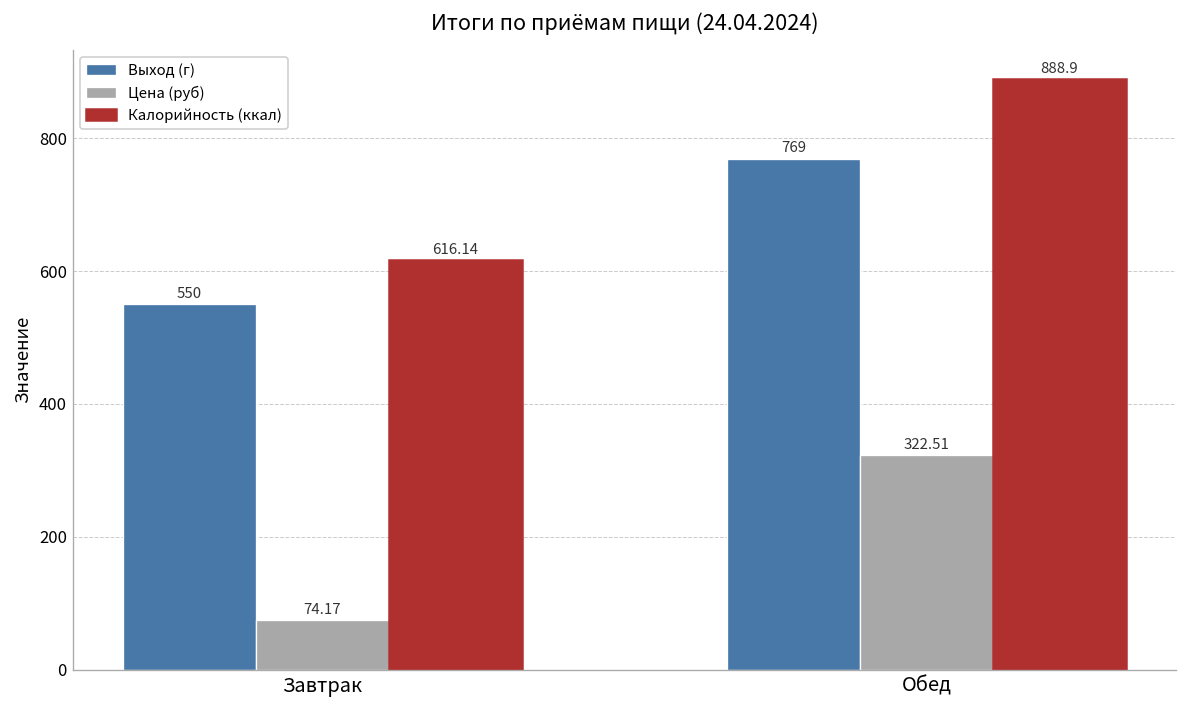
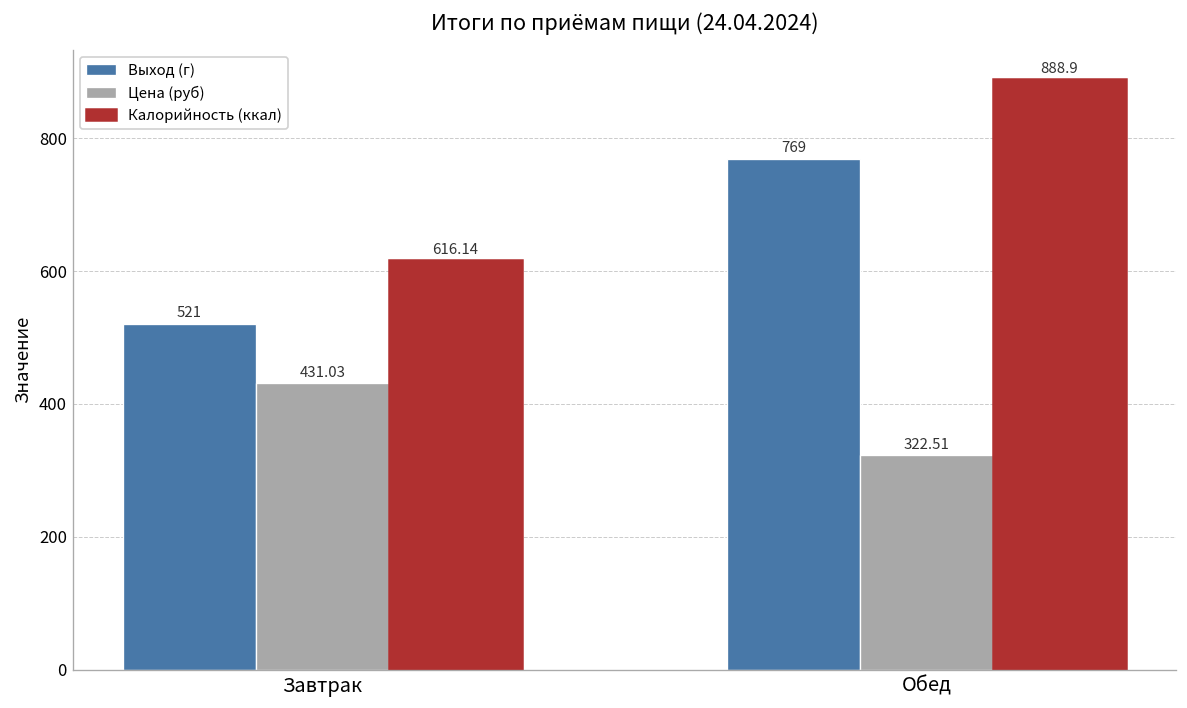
Выход (г), Завтрак: 550 -> 521
Цена (руб), Завтрак: 74.17 -> 431.03
